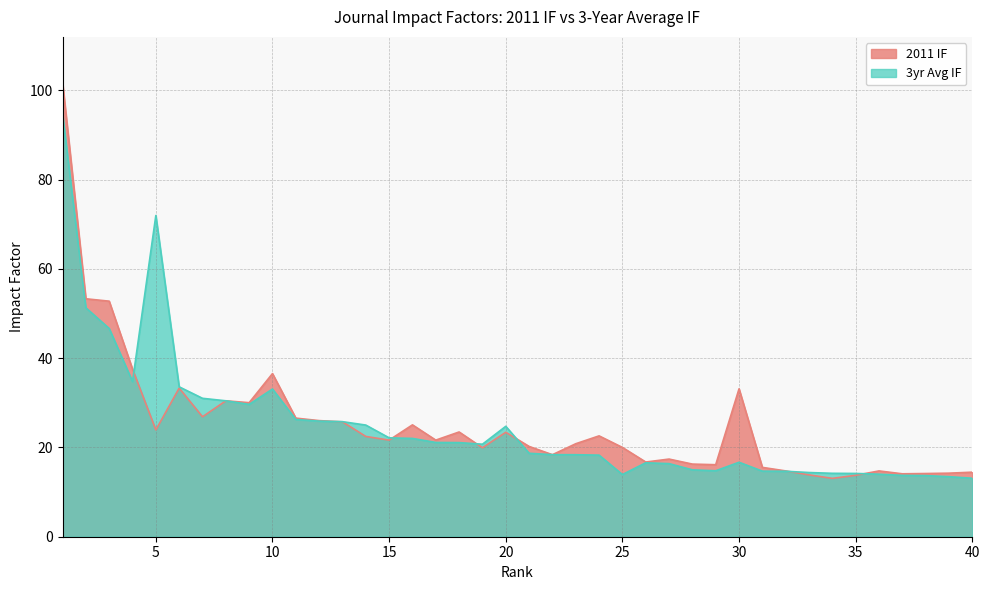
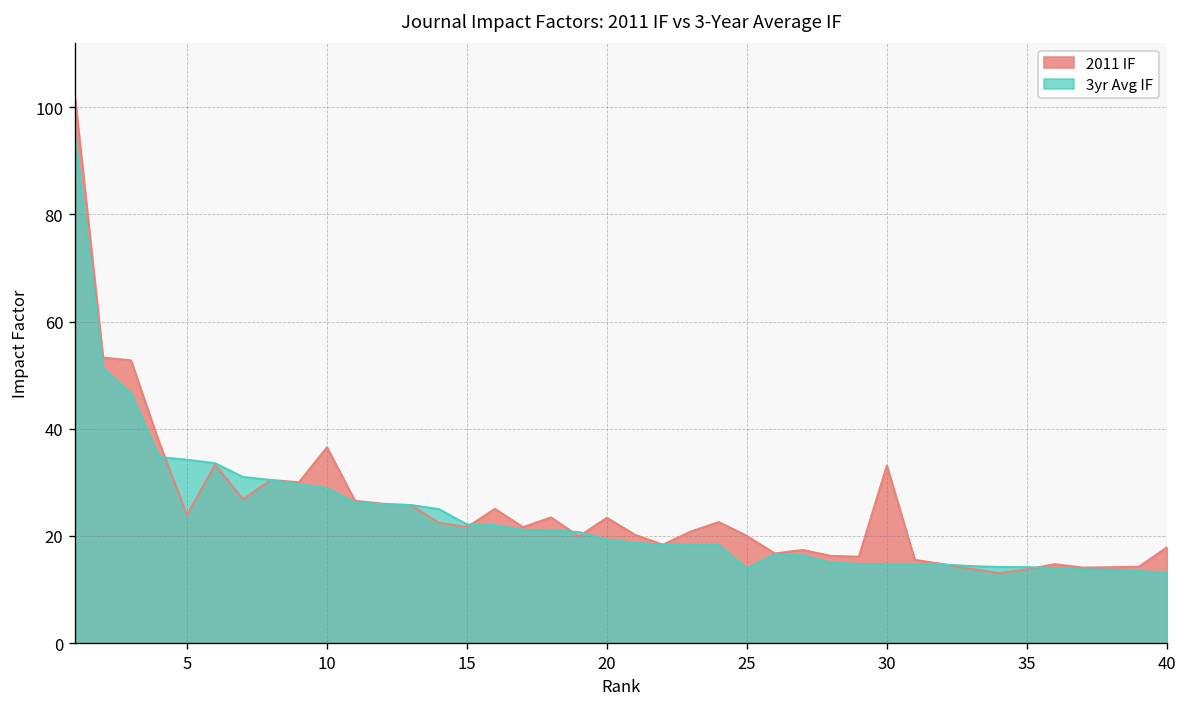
3yr Avg IF, 5: 72 -> 34
3yr Avg IF, 10: 33 -> 29
3yr Avg IF, 20: 25 -> 19
3yr Avg IF, 30: 17 -> 15
2011 IF, 40: 14 -> 18
